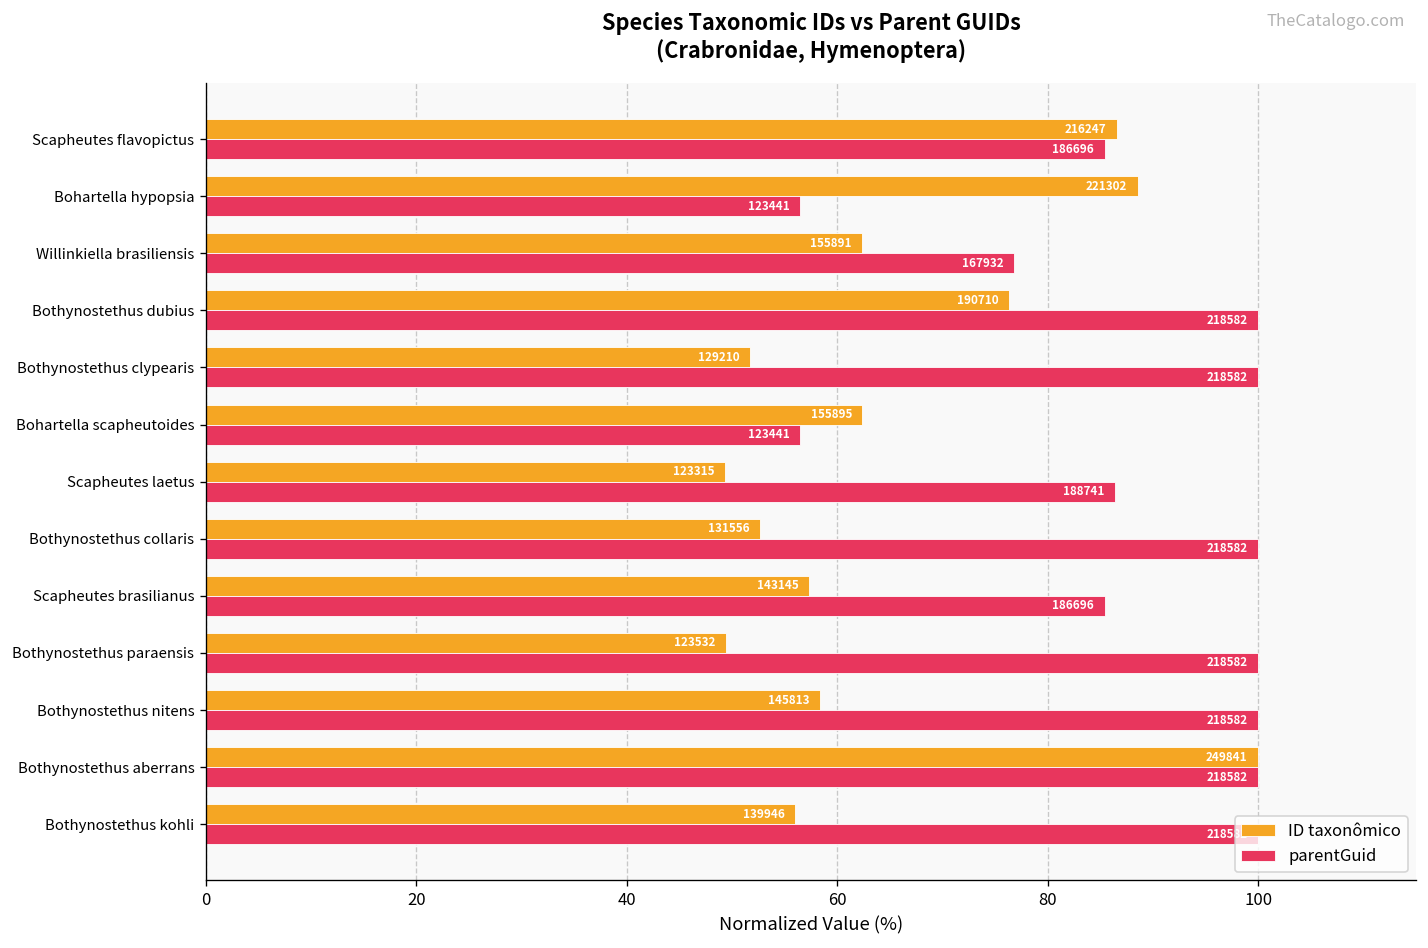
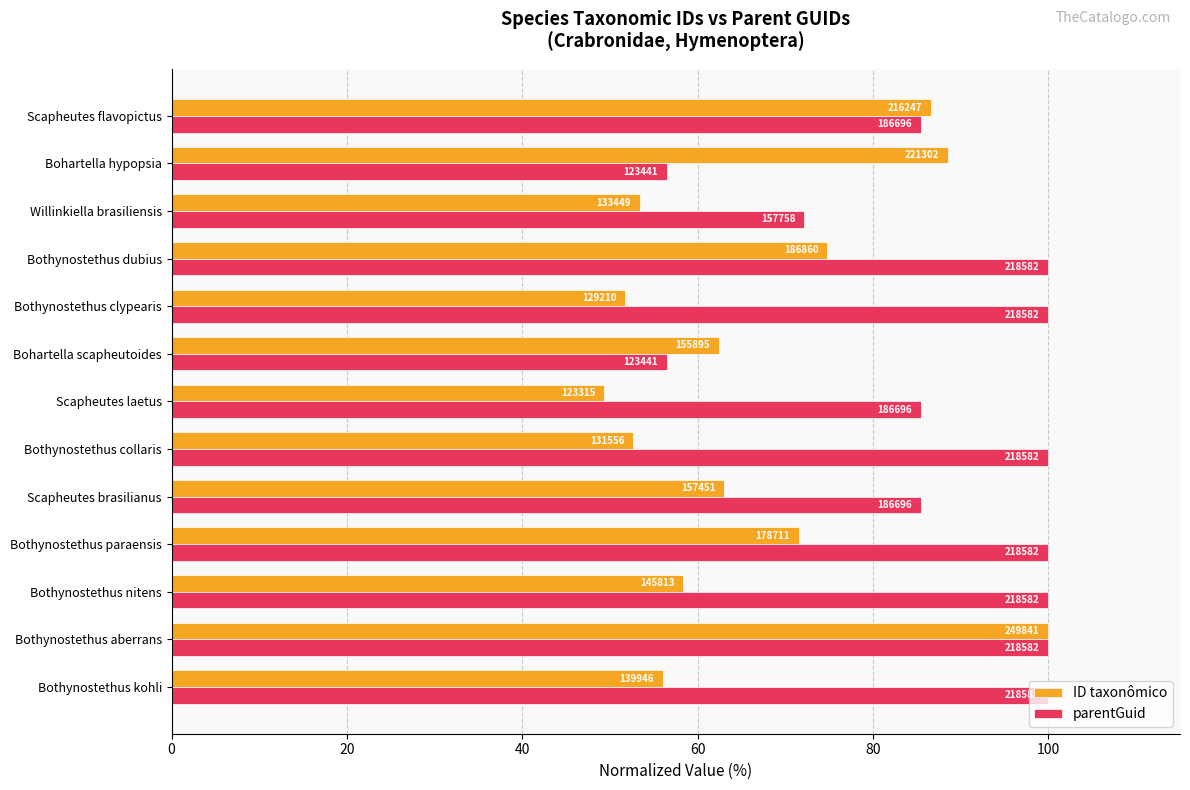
ID taxonômico, Willinkiella brasiliensis: 155891 -> 133449
parentGuid, Willinkiella brasiliensis: 167932 -> 157758
ID taxonômico, Bothynostethus dubius: 190710 -> 186860
parentGuid, Scapheutes laetus: 188741 -> 186696
ID taxonômico, Scapheutes brasilianus: 143145 -> 157451
ID taxonômico, Bothynostethus paraensis: 123532 -> 178711
